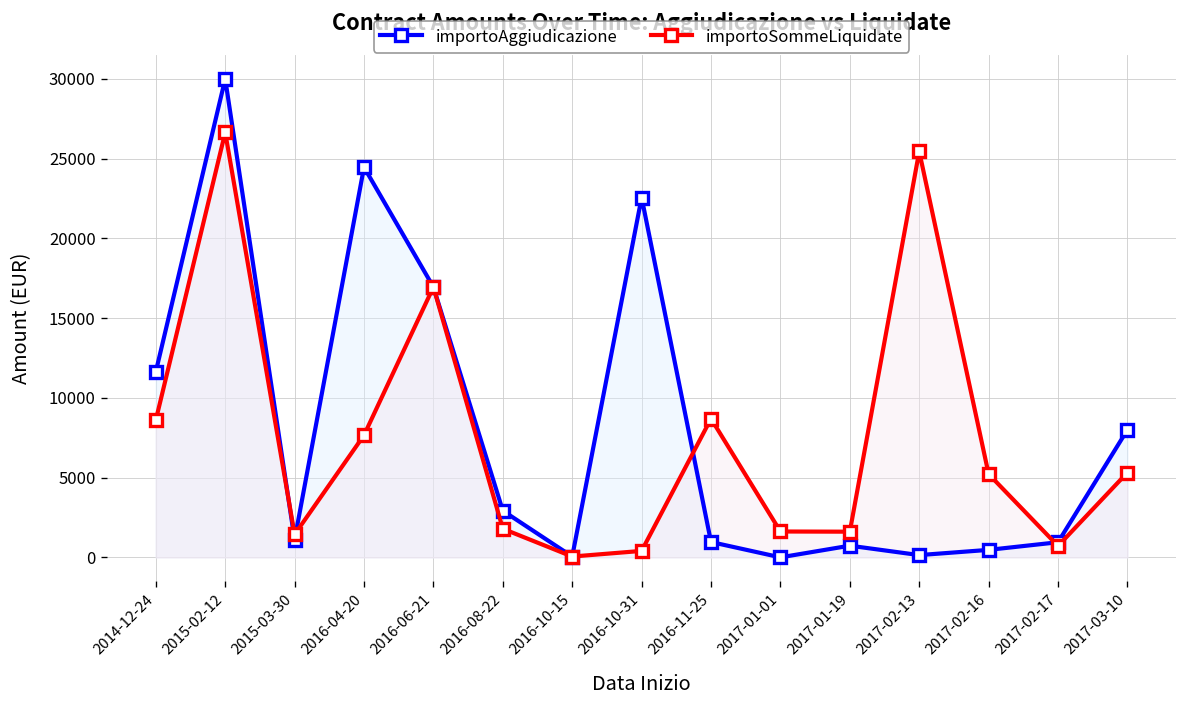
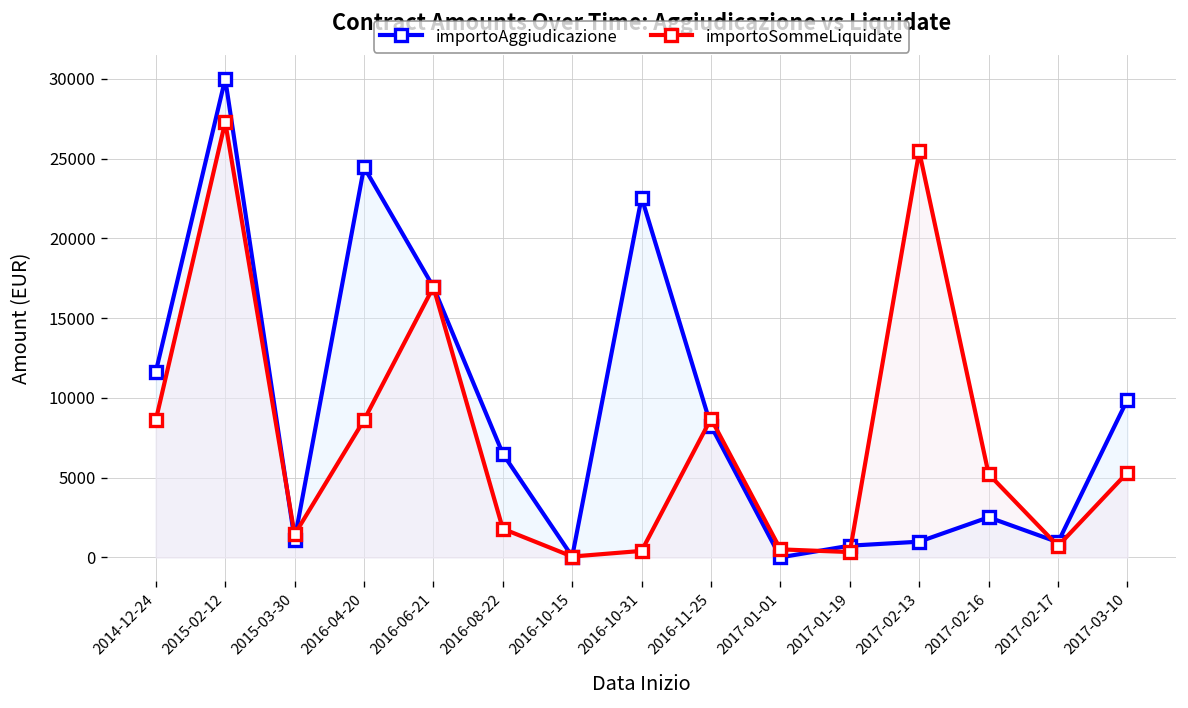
importoSommeLiquidate, 2015-02-12: 26600 -> 27300
importoSommeLiquidate, 2016-04-20: 7700 -> 8600
importoAggiudicazione, 2016-08-22: 2900 -> 6500
importoAggiudicazione, 2016-11-25: 1000 -> 8200
importoSommeLiquidate, 2017-01-01: 1600 -> 500
importoSommeLiquidate, 2017-01-19: 1600 -> 300
importoAggiudicazione, 2017-02-13: 100 -> 1000
importoAggiudicazione, 2017-02-16: 500 -> 2500
importoAggiudicazione, 2017-03-10: 8000 -> 9900
